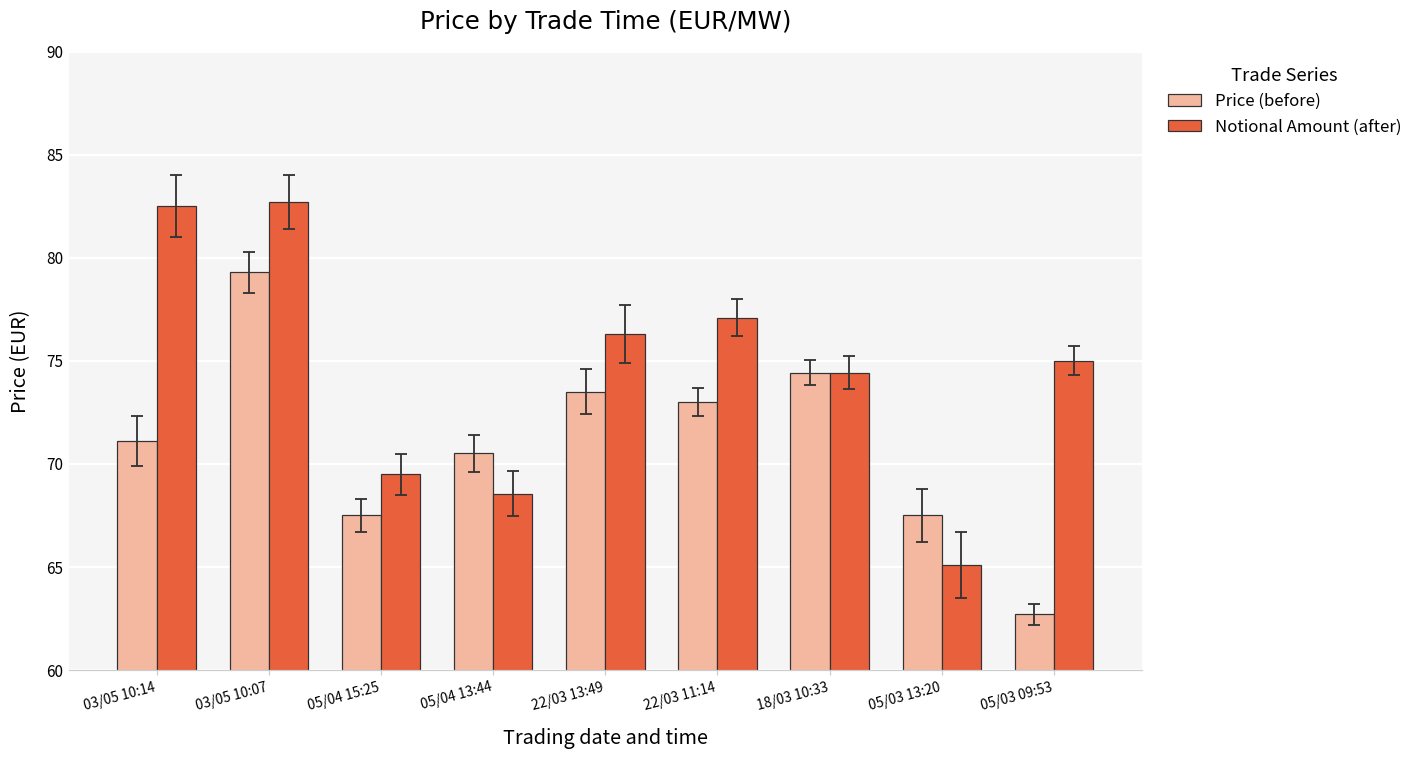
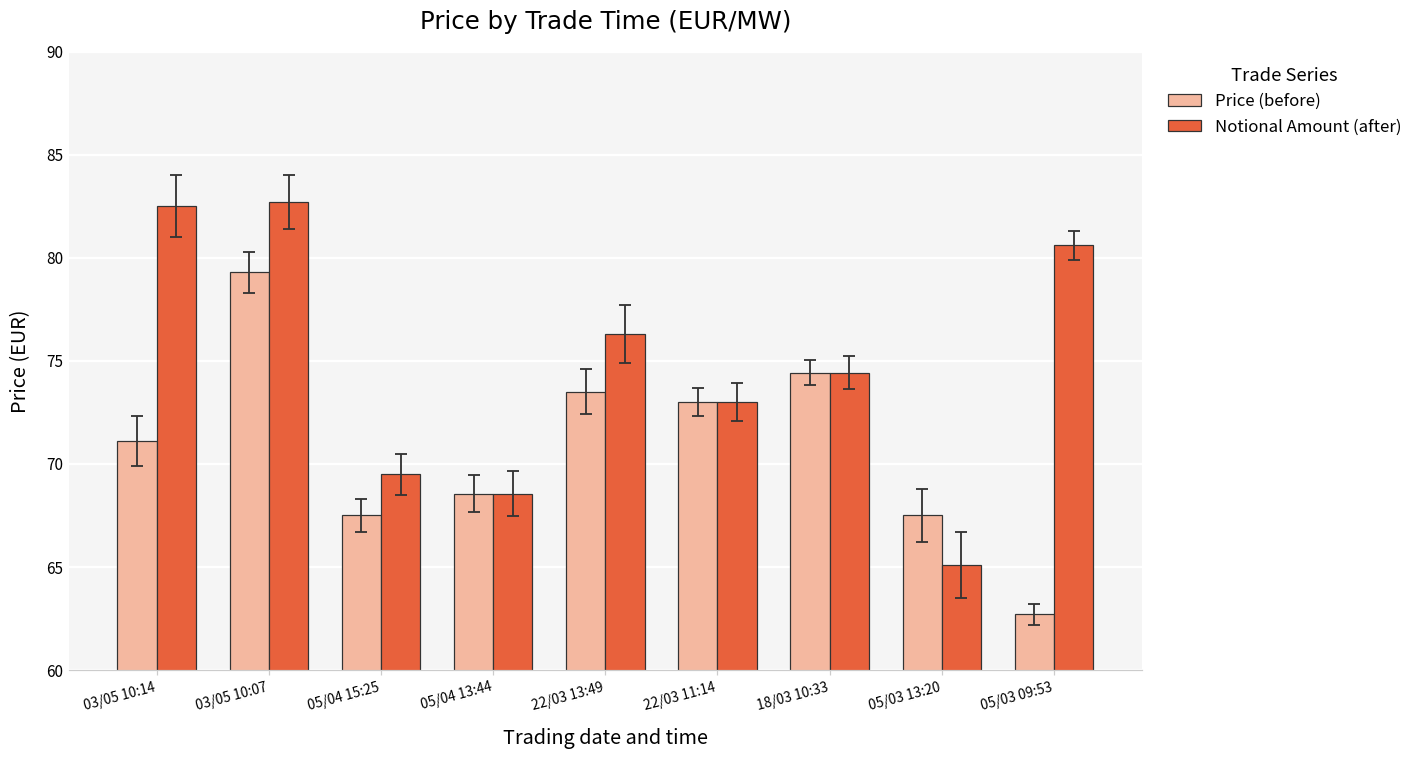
Price (before), 05/04 13:44: 70.5 -> 68.6
Notional Amount (after), 22/03 11:14: 77.1 -> 73.0
Notional Amount (after), 05/03 09:53: 75.0 -> 80.6
